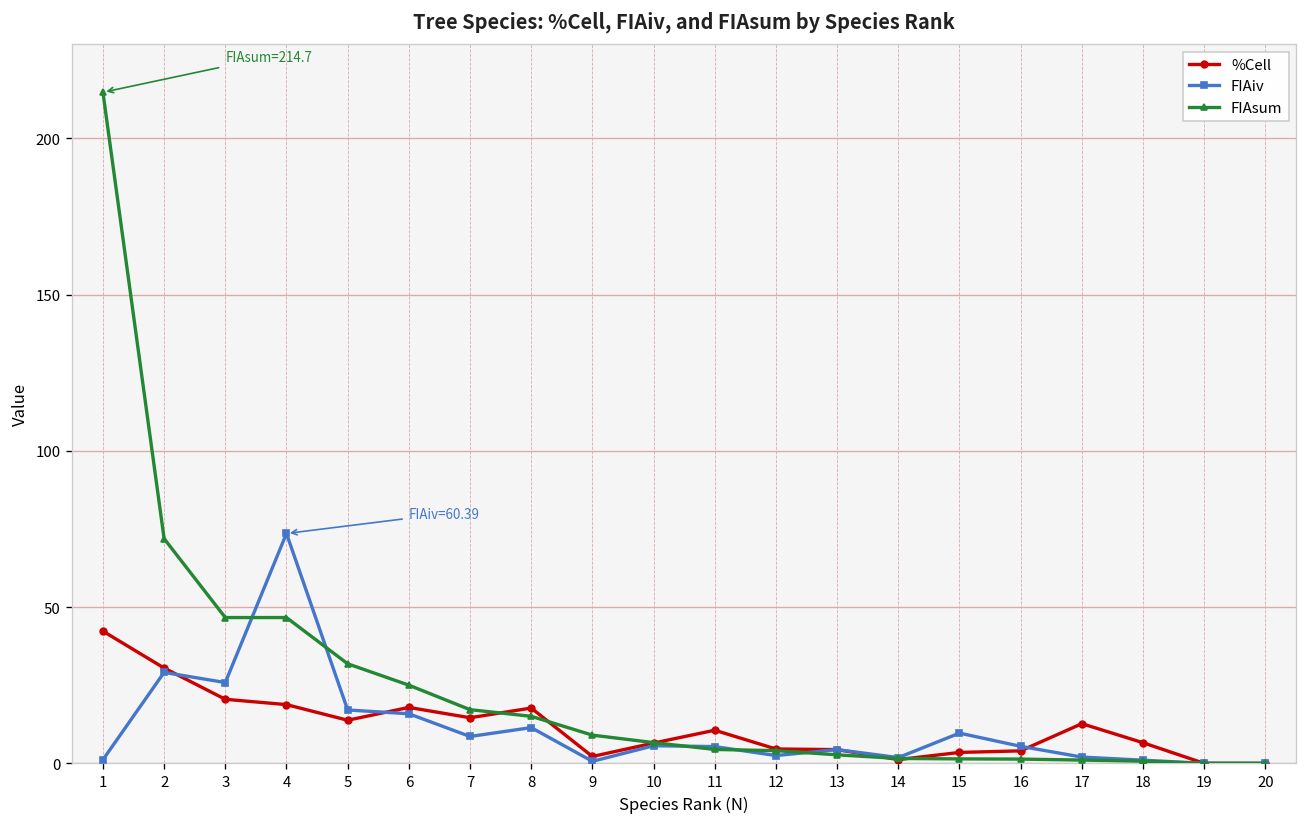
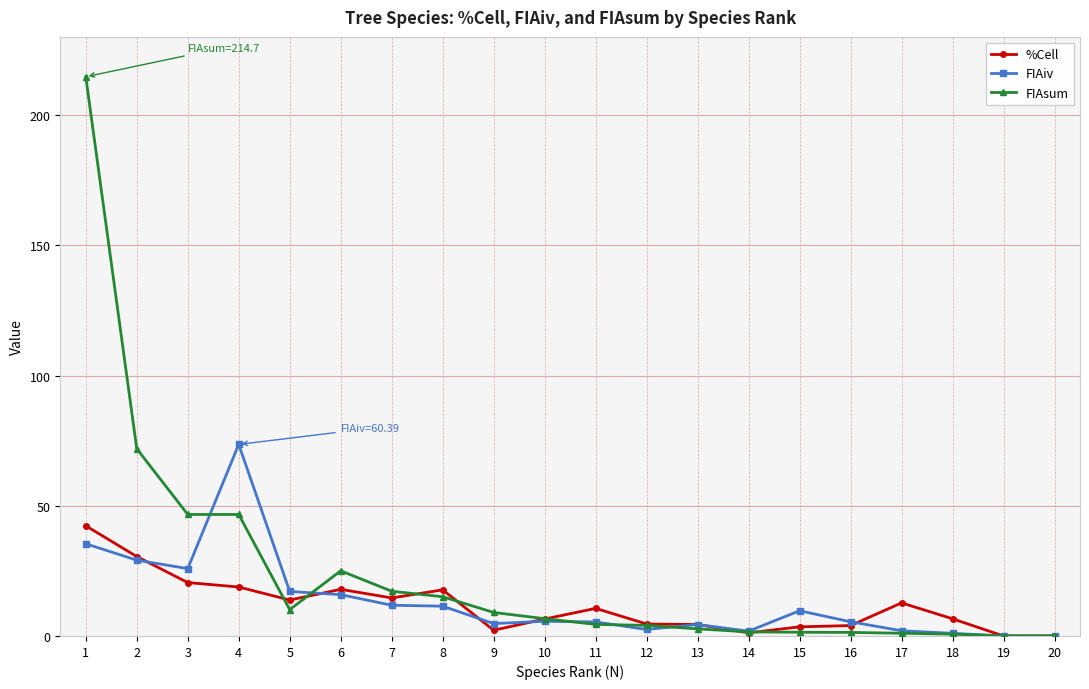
FIAiv, 1: 1 -> 35
FIAsum, 5: 32 -> 10
FIAiv, 7: 9 -> 12
FIAiv, 9: 1 -> 5
